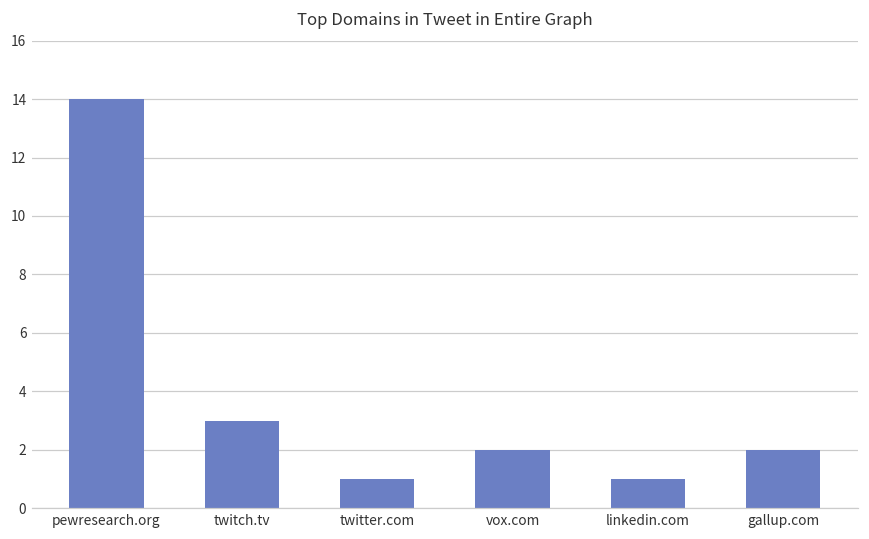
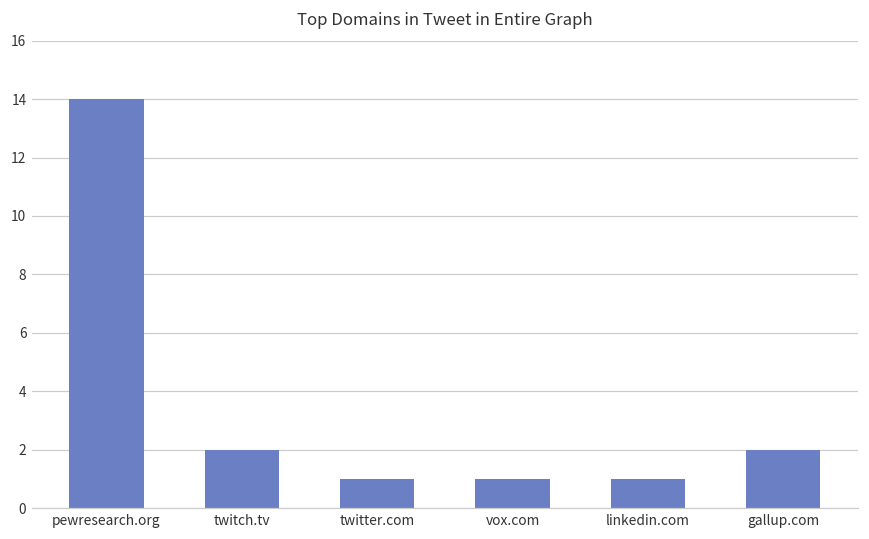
twitch.tv: 3 -> 2
vox.com: 2 -> 1
